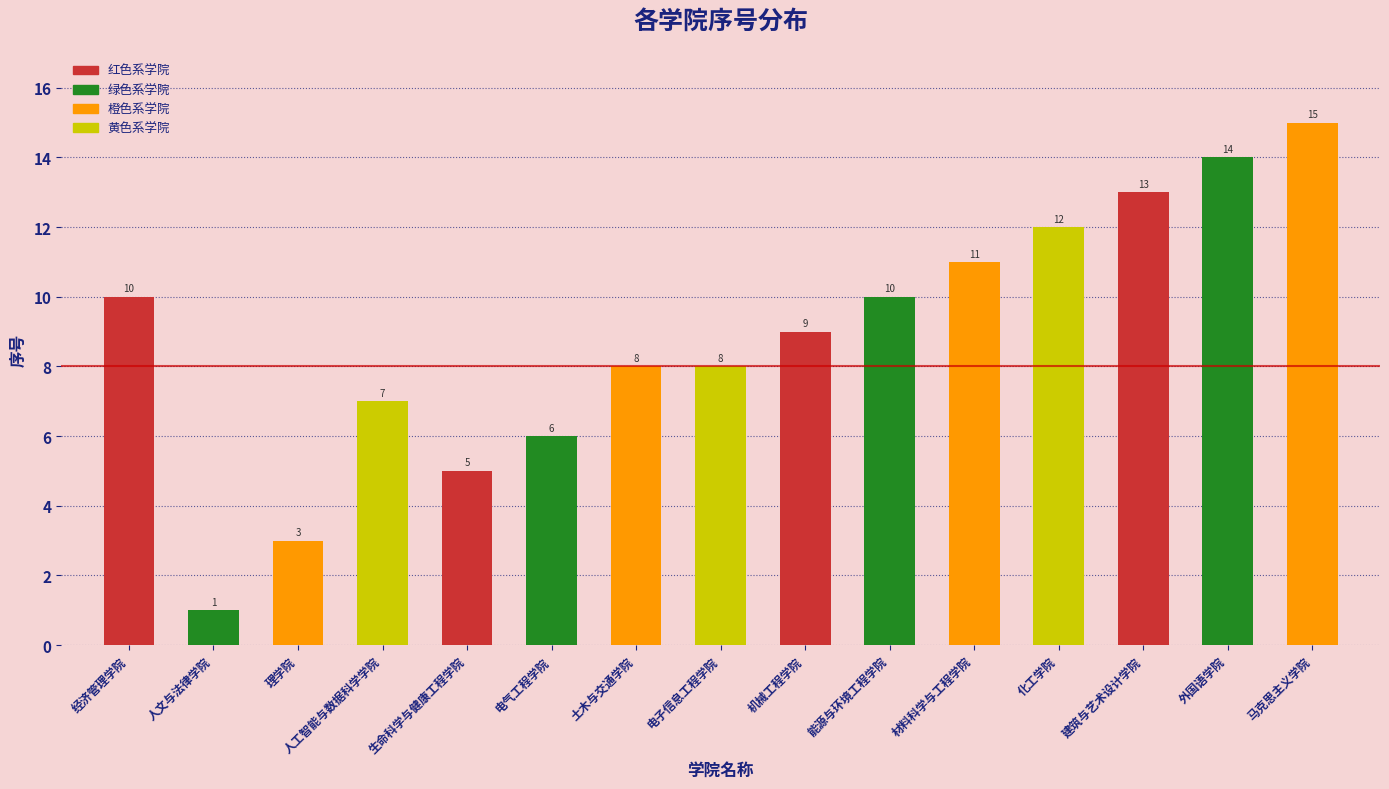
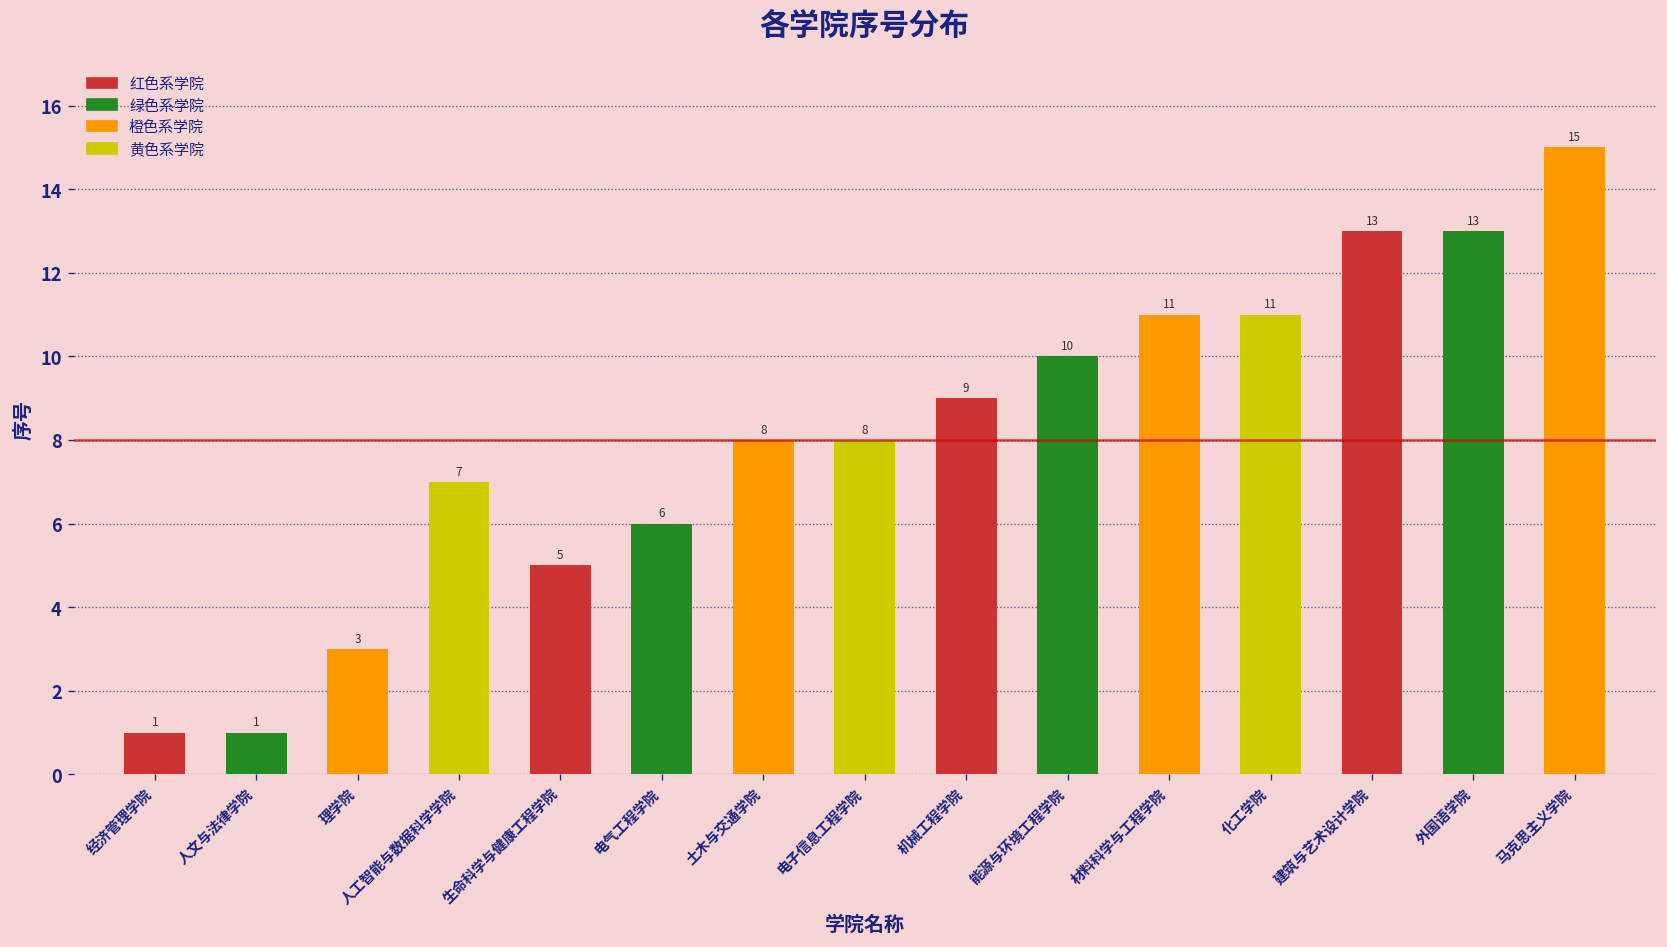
经济管理学院: 10 -> 1
化工学院: 12 -> 11
外国语学院: 14 -> 13
